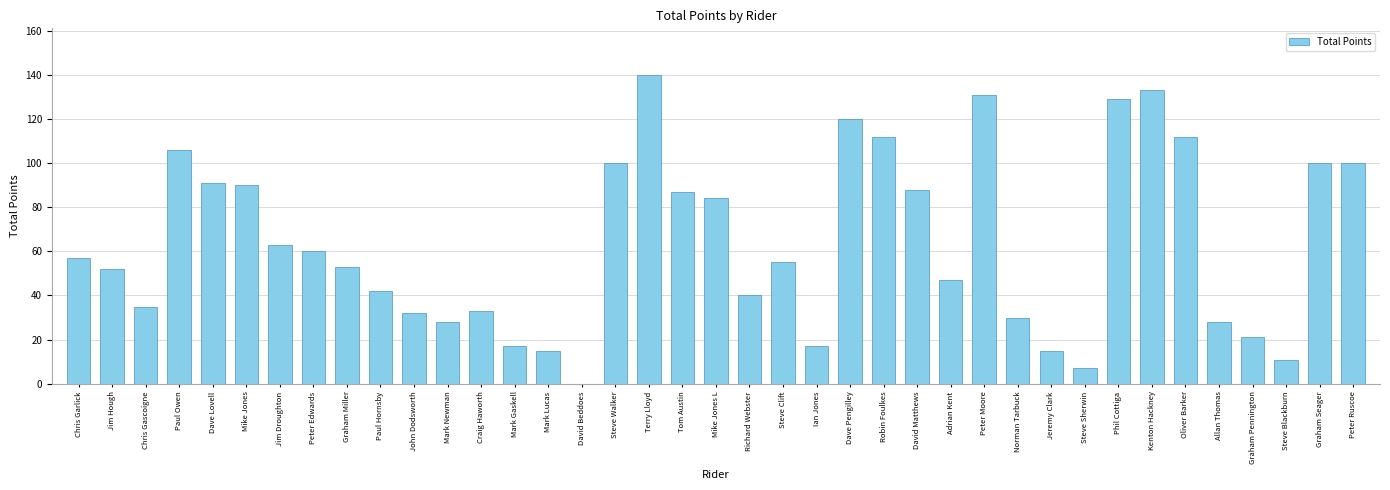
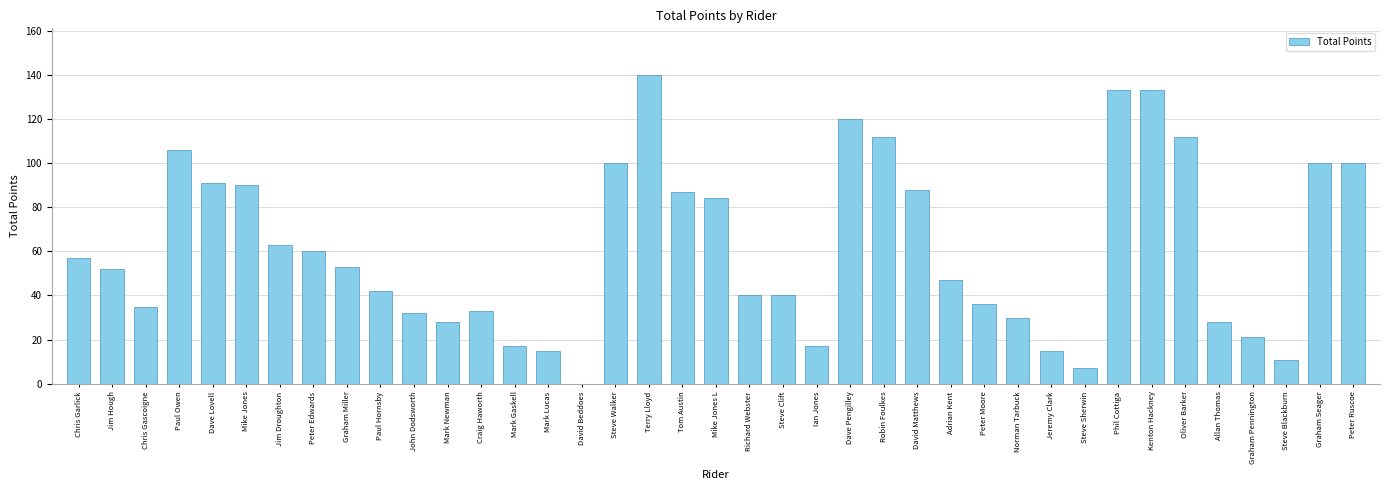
Steve Clift: 55 -> 40
Peter Moore: 131 -> 36
Phil Cottiga: 129 -> 133
